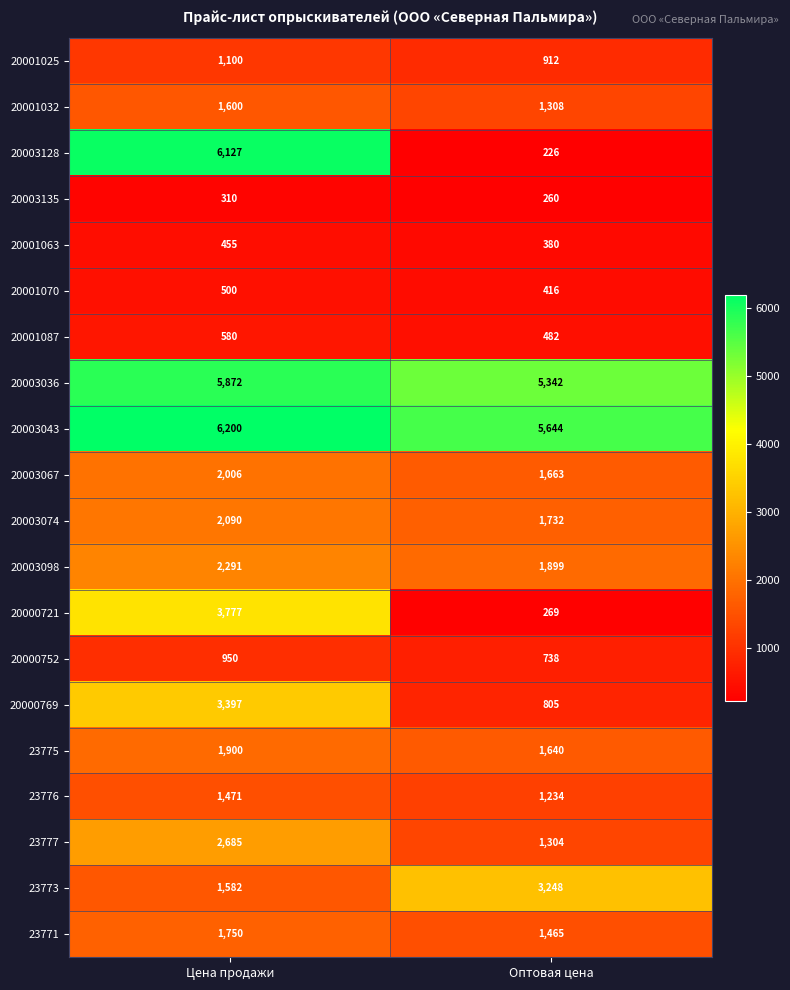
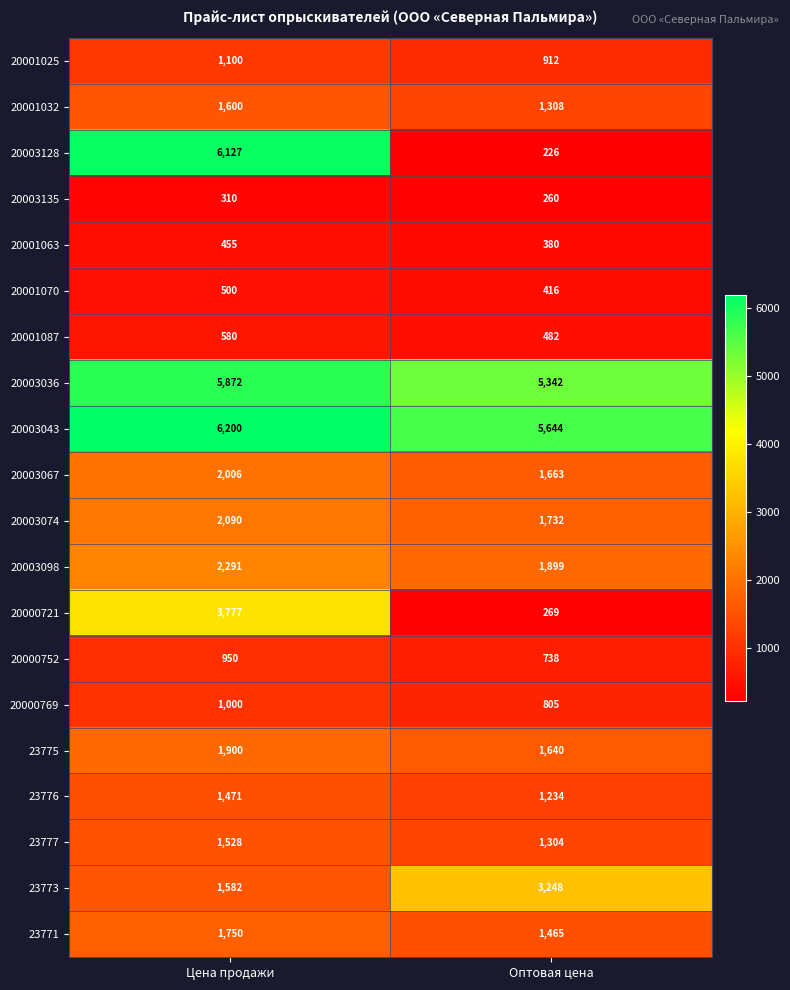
20000769, Цена продажи: 3,397 -> 1,000
23777, Цена продажи: 2,685 -> 1,528
